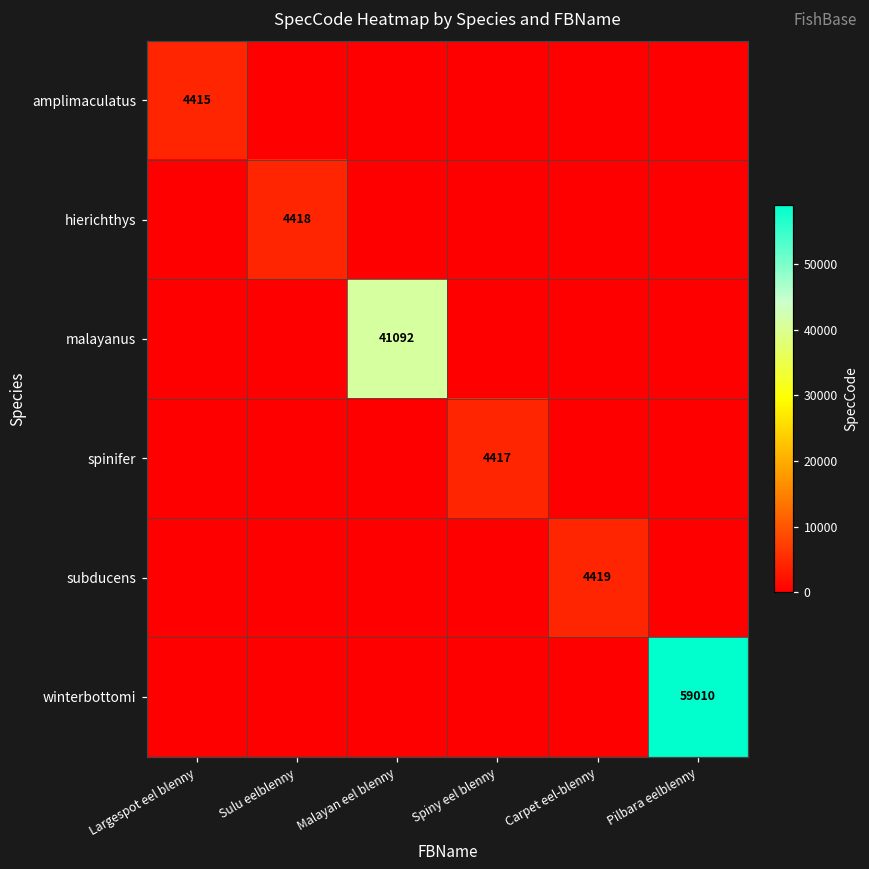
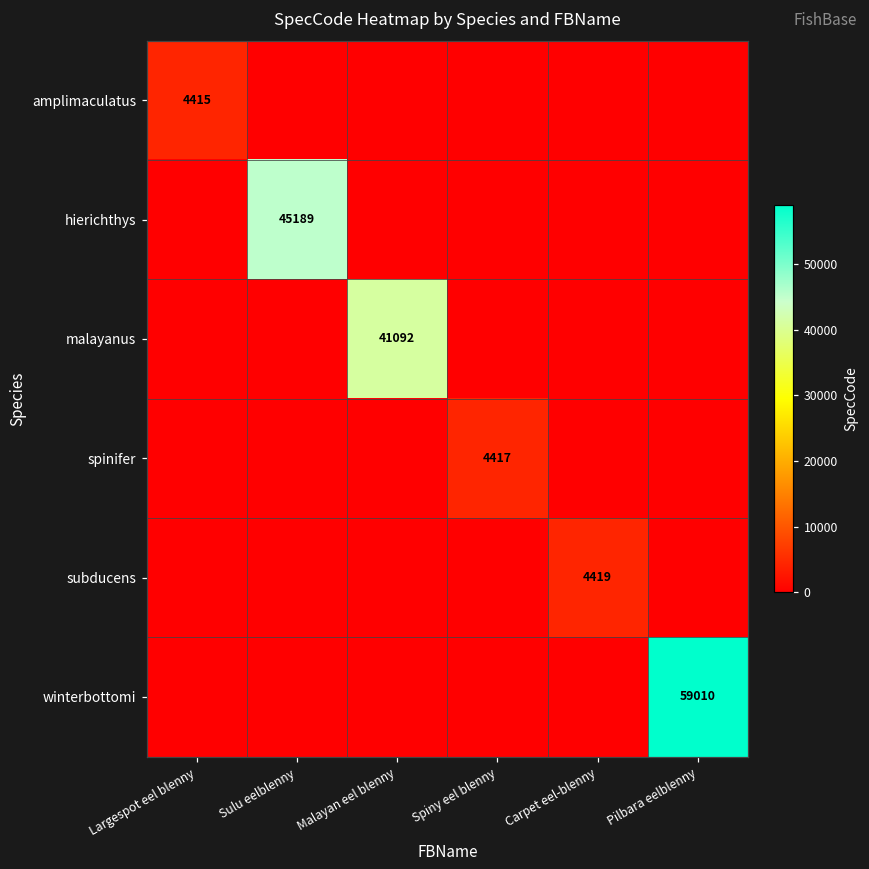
hierichthys, Sulu eelblenny: 4418 -> 45189
